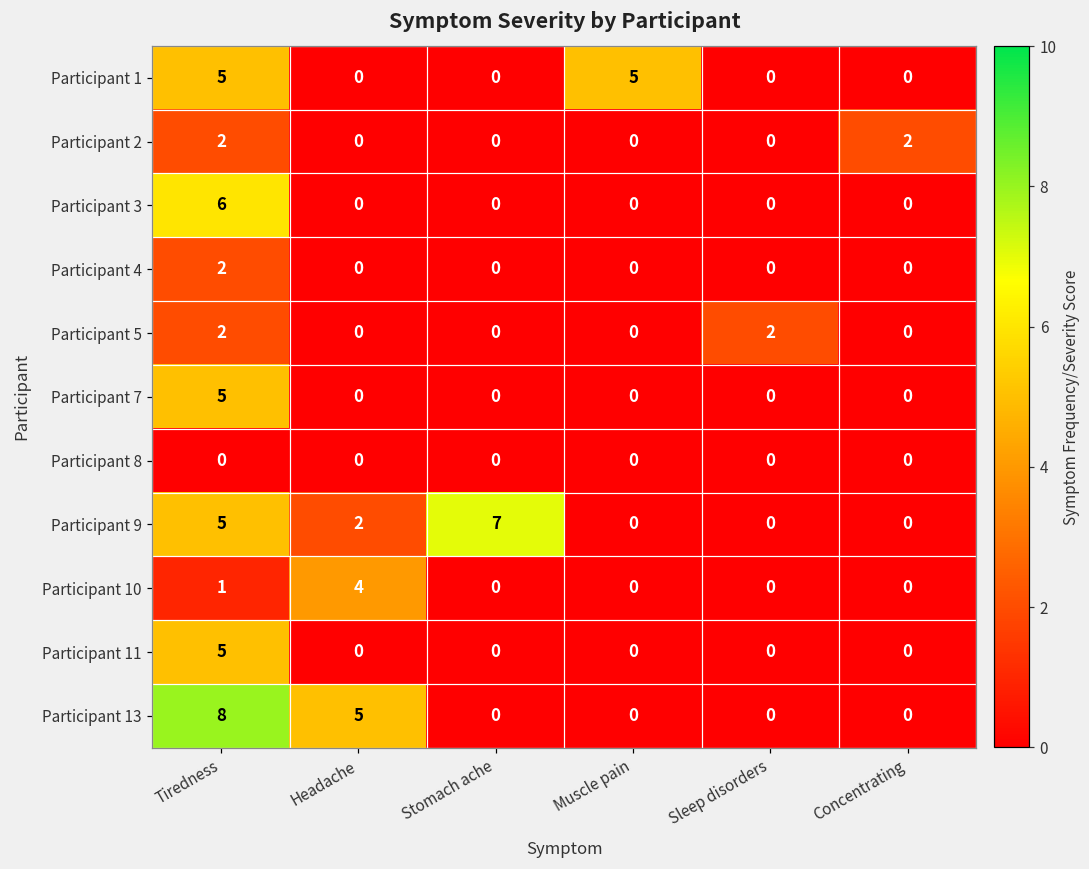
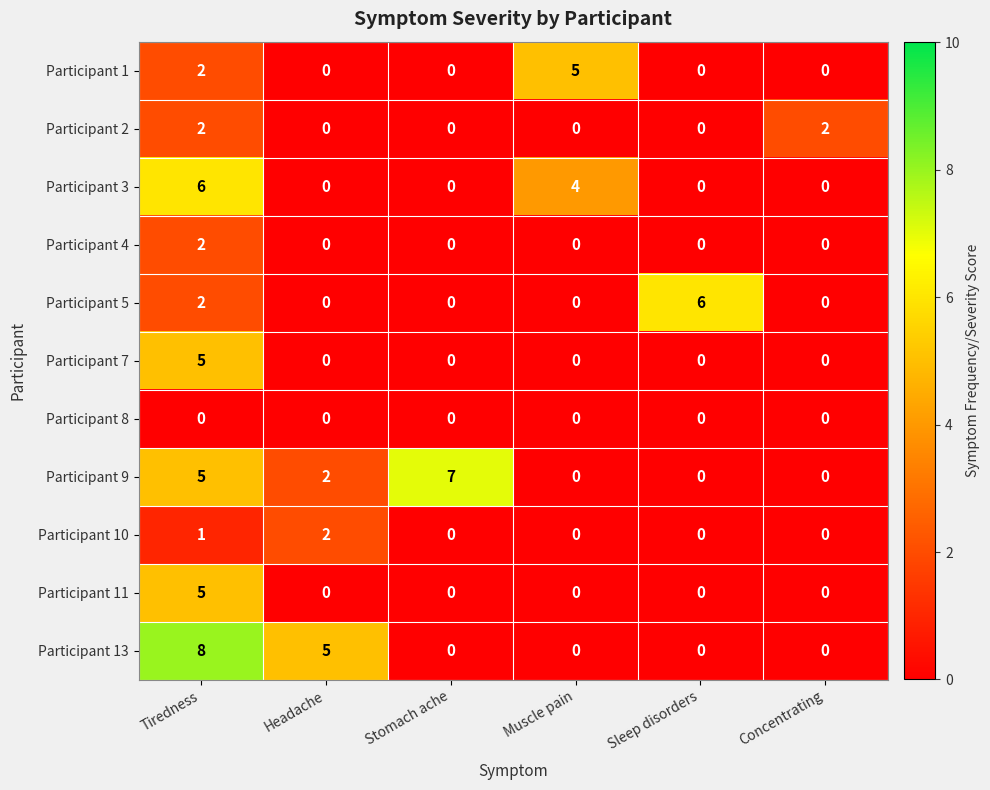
Participant 1, Tiredness: 5 -> 2
Participant 3, Muscle pain: 0 -> 4
Participant 5, Sleep disorders: 2 -> 6
Participant 10, Headache: 4 -> 2
